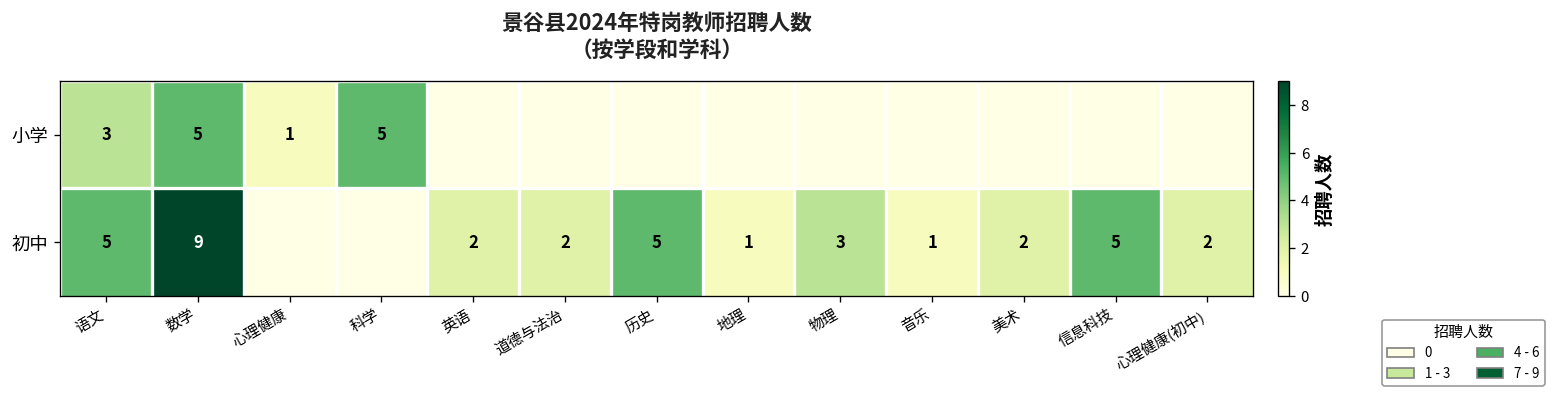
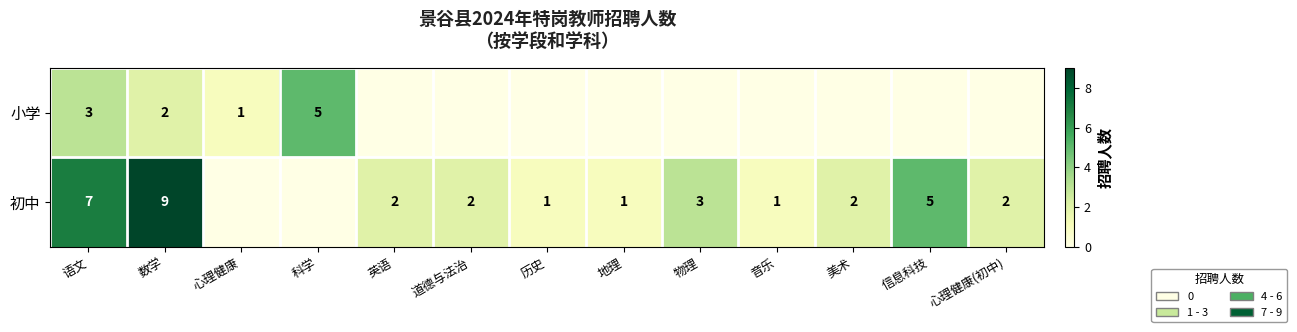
小学, 数学: 5 -> 2
初中, 语文: 5 -> 7
初中, 历史: 5 -> 1
